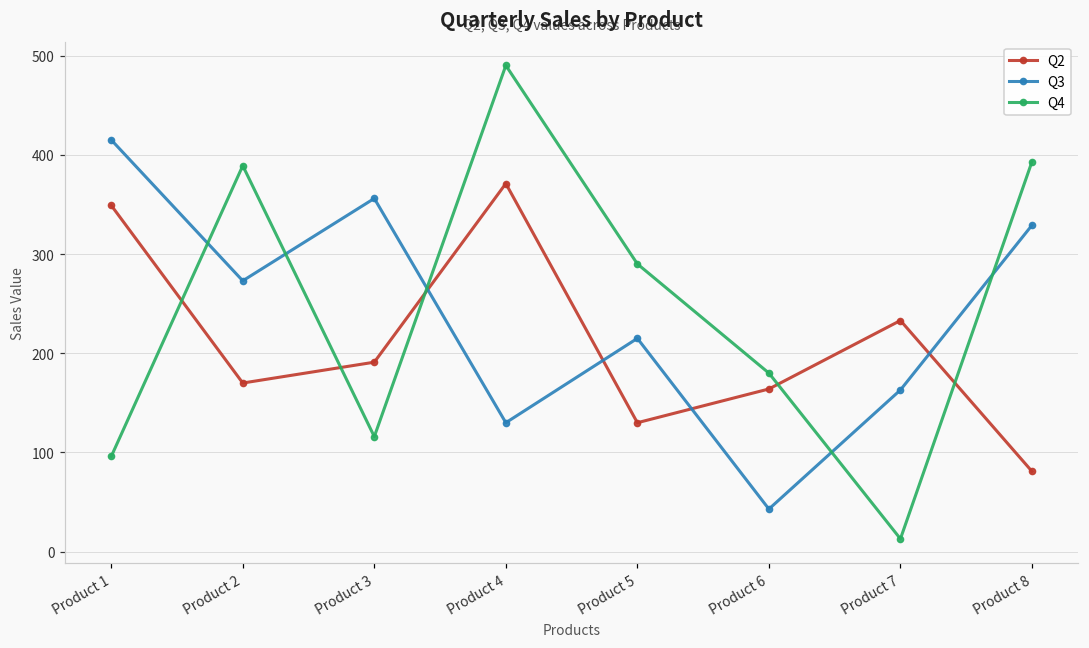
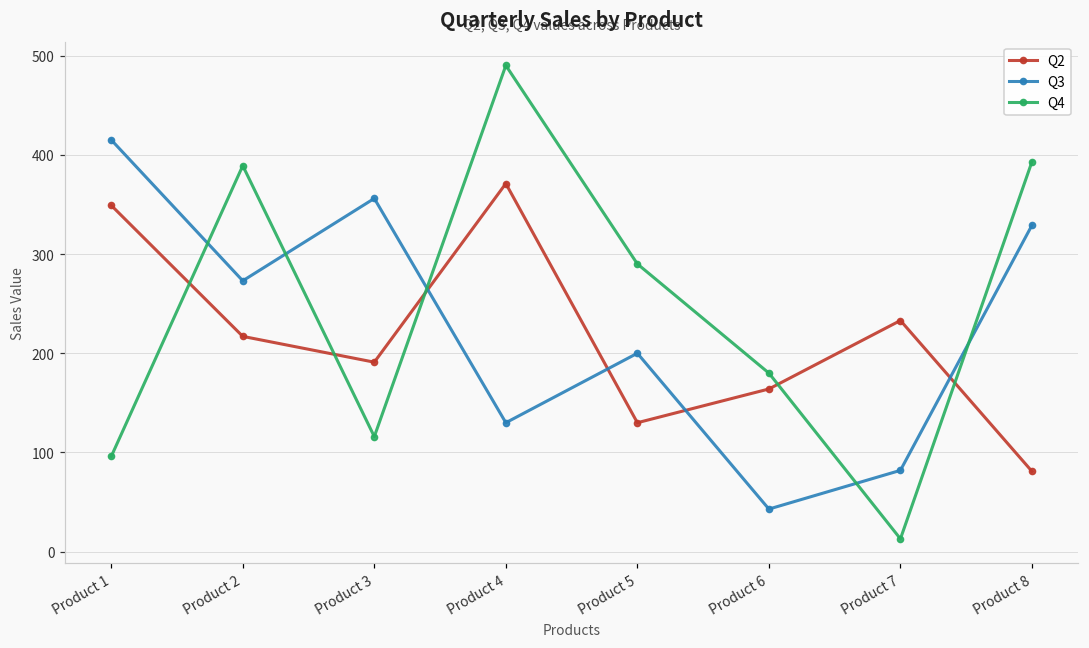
Q2, Product 2: 170 -> 220
Q3, Product 5: 220 -> 200
Q3, Product 7: 160 -> 80
